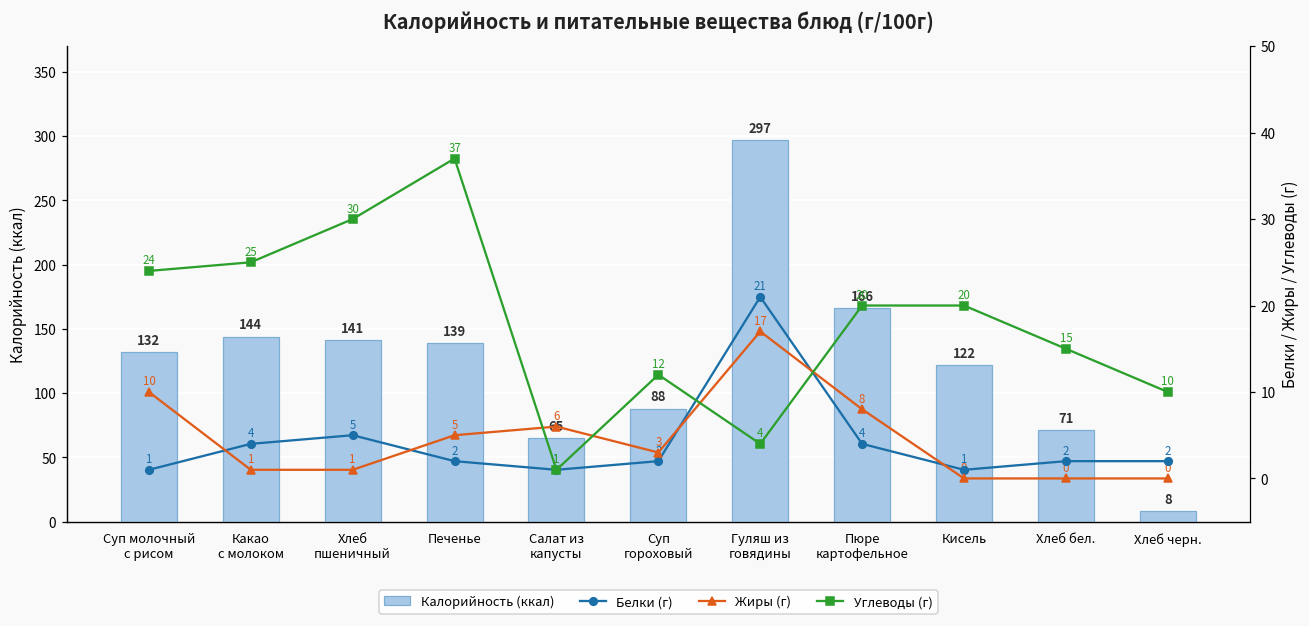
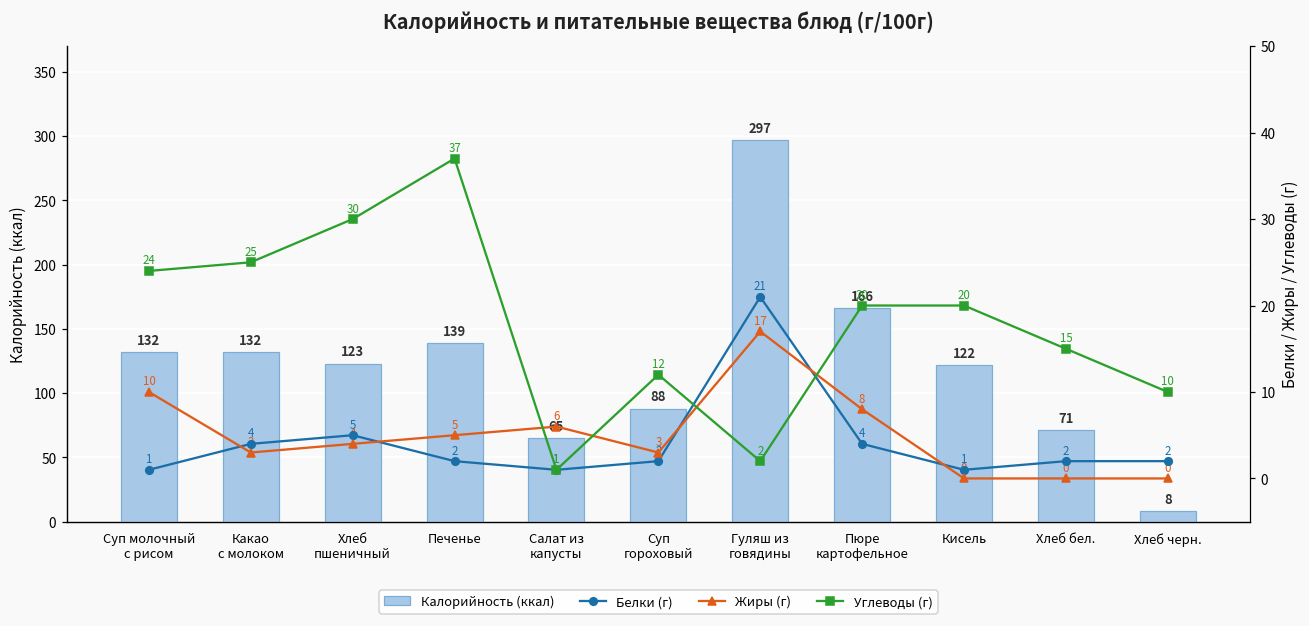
Калорийность (ккал), Какао с молоком: 144 -> 132
Калорийность (ккал), Хлеб пшеничный: 141 -> 123
Жиры (г), Какао с молоком: 1 -> 3
Жиры (г), Хлеб пшеничный: 1 -> 4
Углеводы (г), Гуляш из говядины: 4 -> 2
